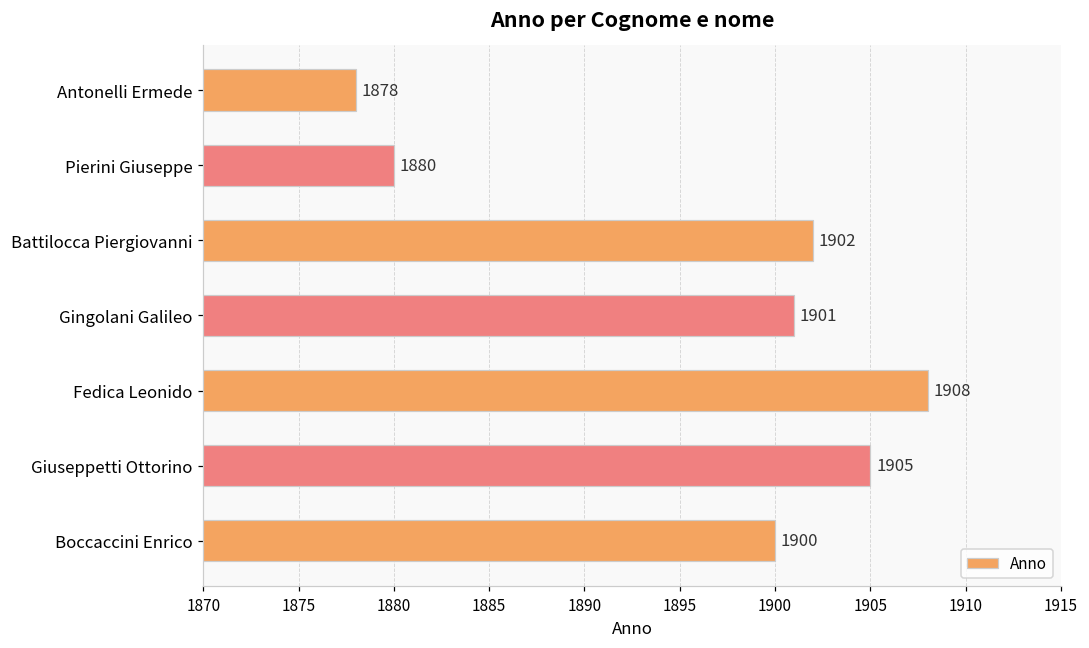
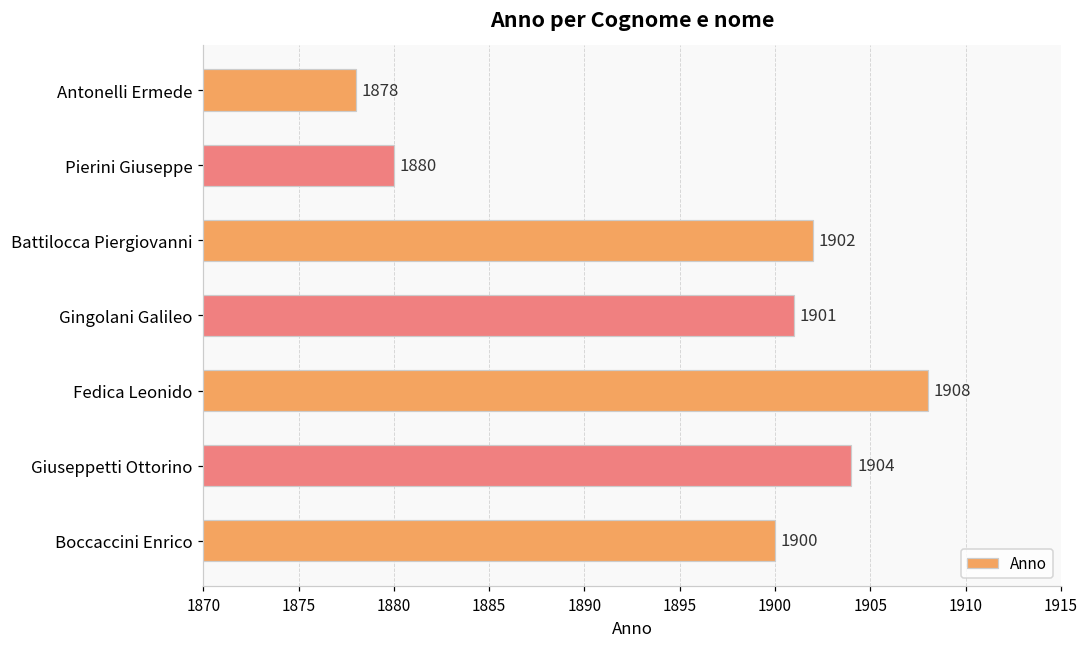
Giuseppetti Ottorino: 1905 -> 1904
